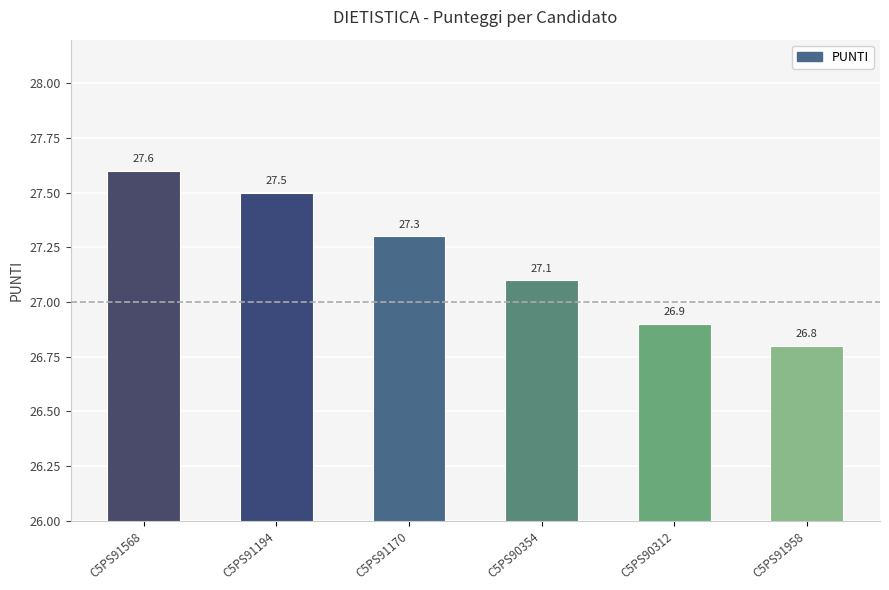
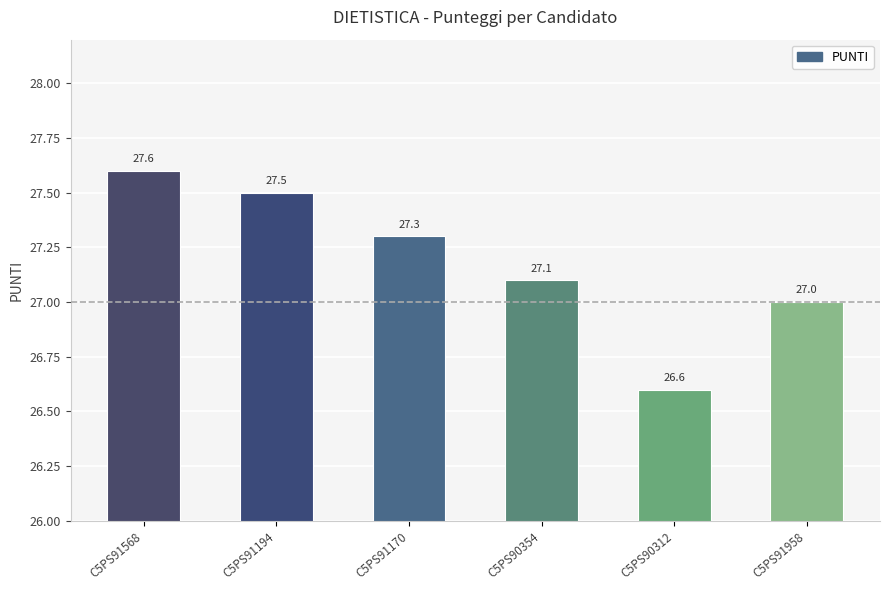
C5PS90312: 26.9 -> 26.6
C5PS91958: 26.8 -> 27.0
